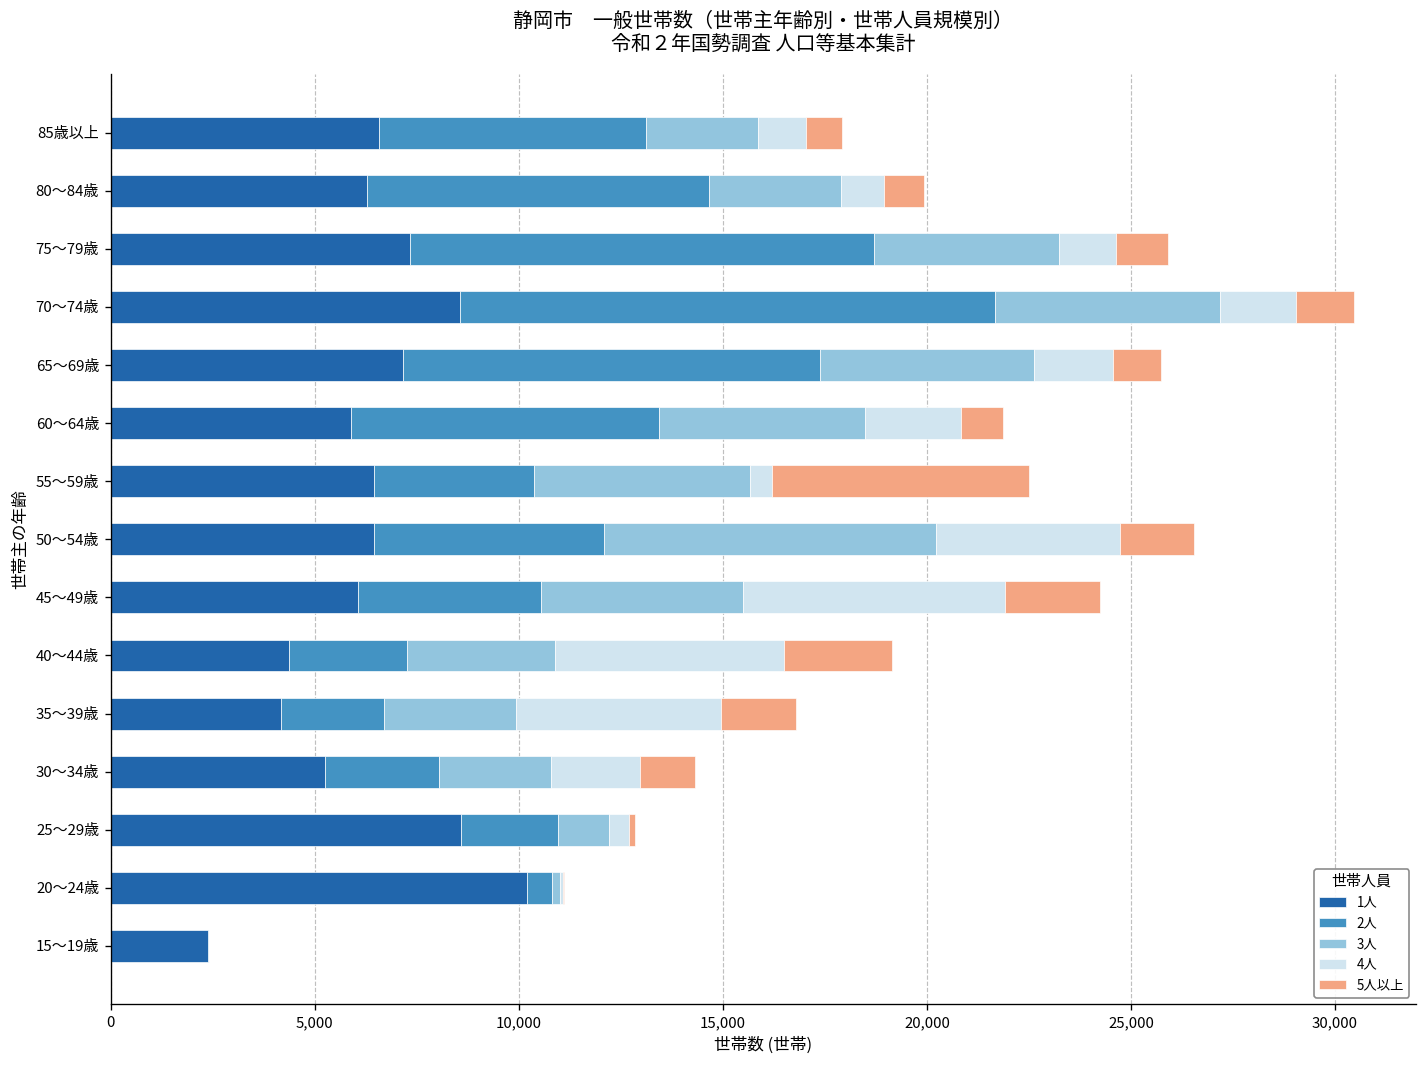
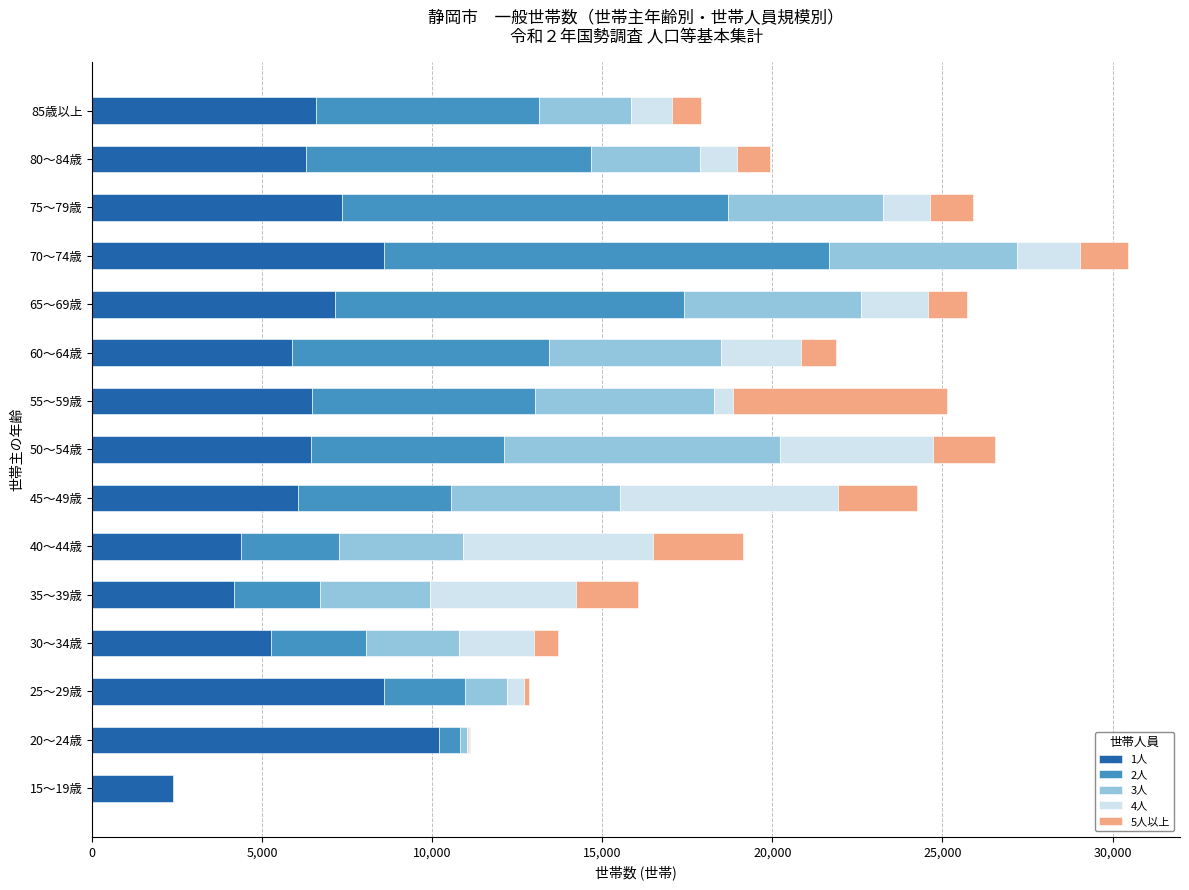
2人, 55～59歳: 3,900 -> 6,500
4人, 35～39歳: 5,000 -> 4,300
5人以上, 30～34歳: 1,300 -> 700
